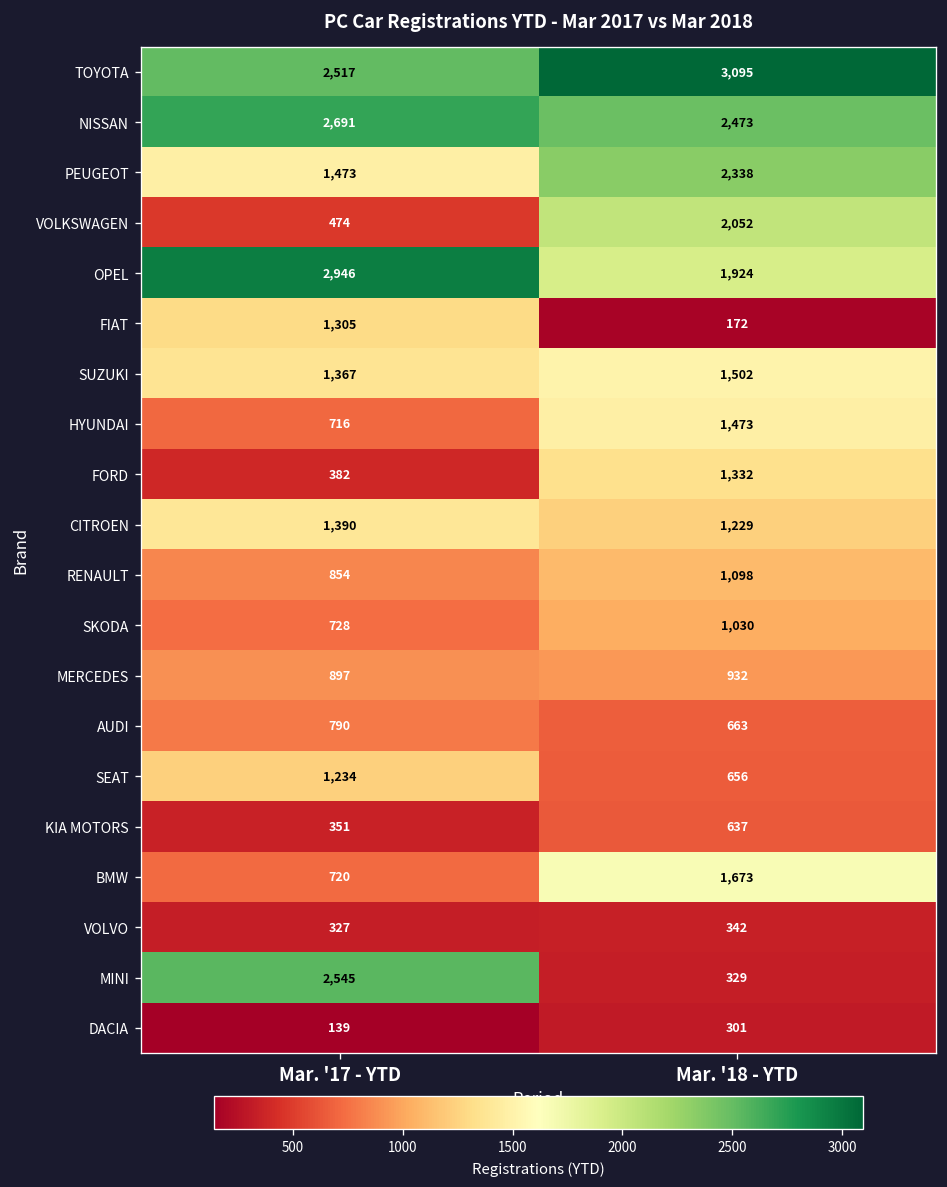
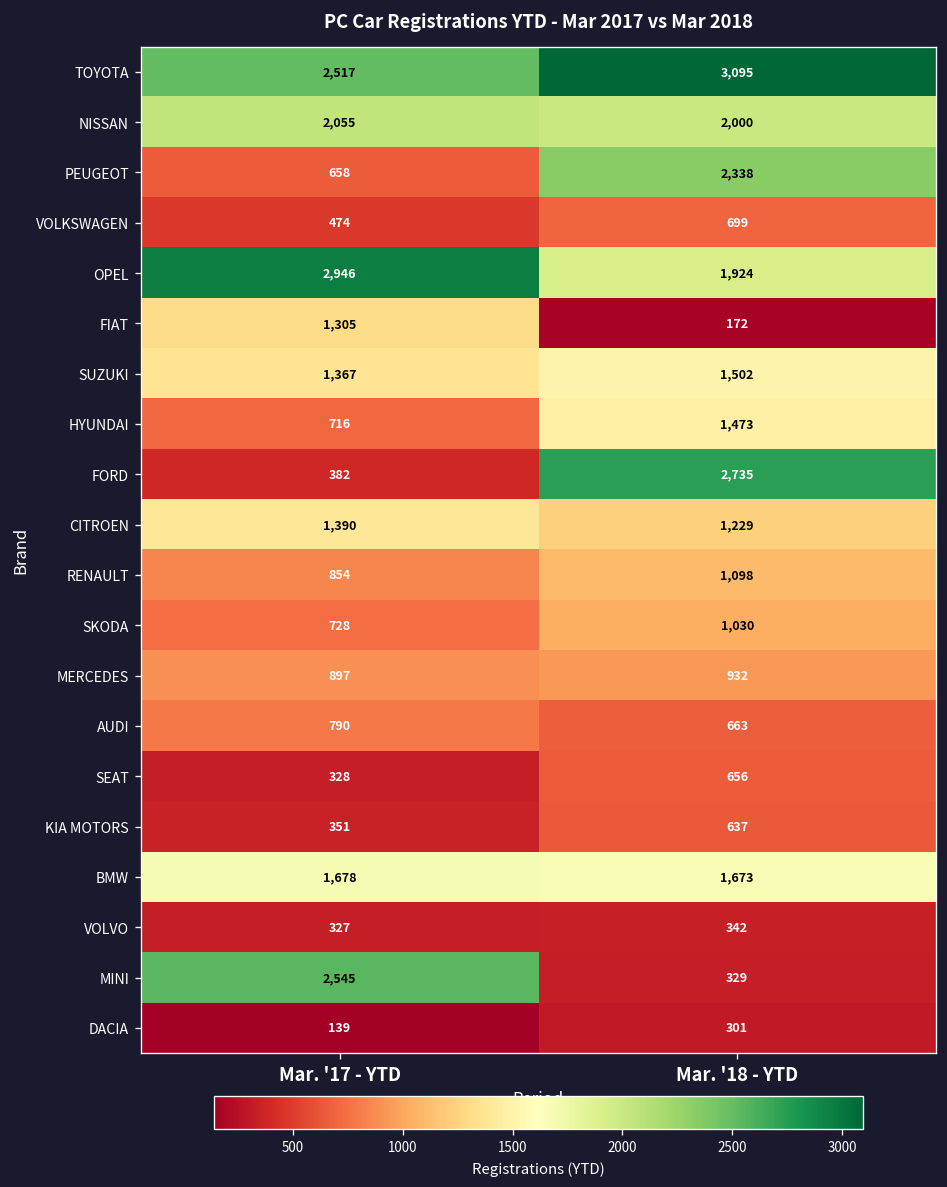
NISSAN, Mar. '17 - YTD: 2,691 -> 2,055
NISSAN, Mar. '18 - YTD: 2,473 -> 2,000
PEUGEOT, Mar. '17 - YTD: 1,473 -> 658
VOLKSWAGEN, Mar. '18 - YTD: 2,052 -> 699
FORD, Mar. '18 - YTD: 1,332 -> 2,735
SEAT, Mar. '17 - YTD: 1,234 -> 328
BMW, Mar. '17 - YTD: 720 -> 1,678
